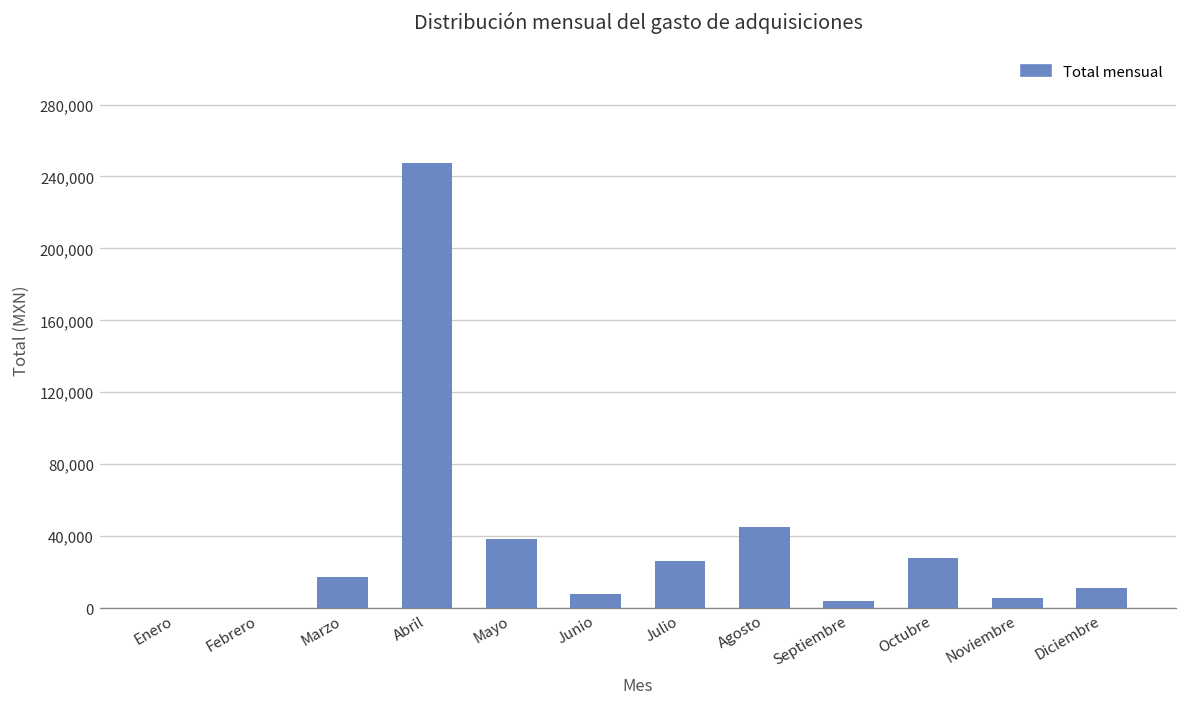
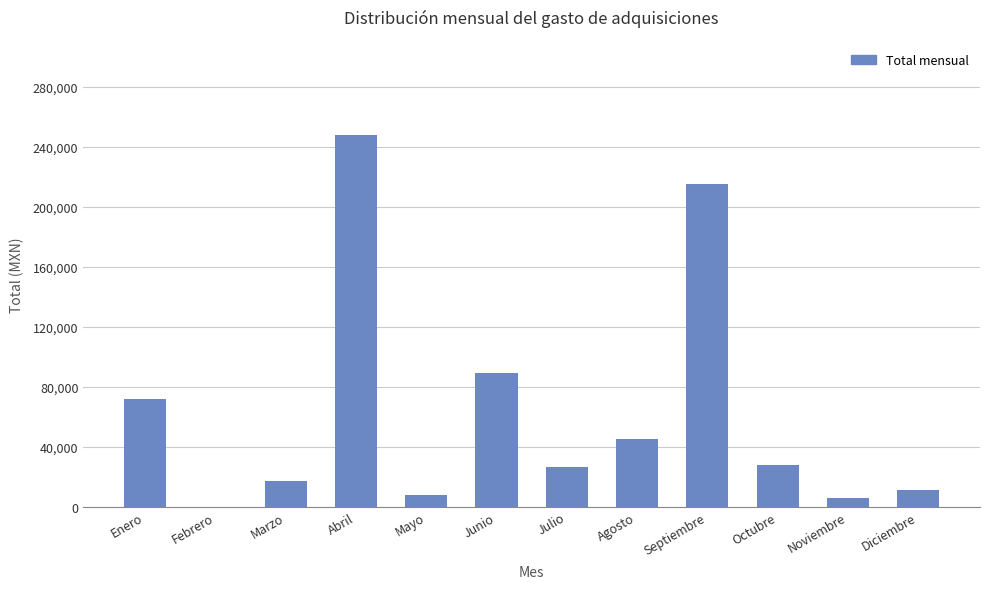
Enero: 0 -> 72,000
Mayo: 39,000 -> 8,000
Junio: 8,000 -> 89,000
Septiembre: 4,000 -> 215,000
